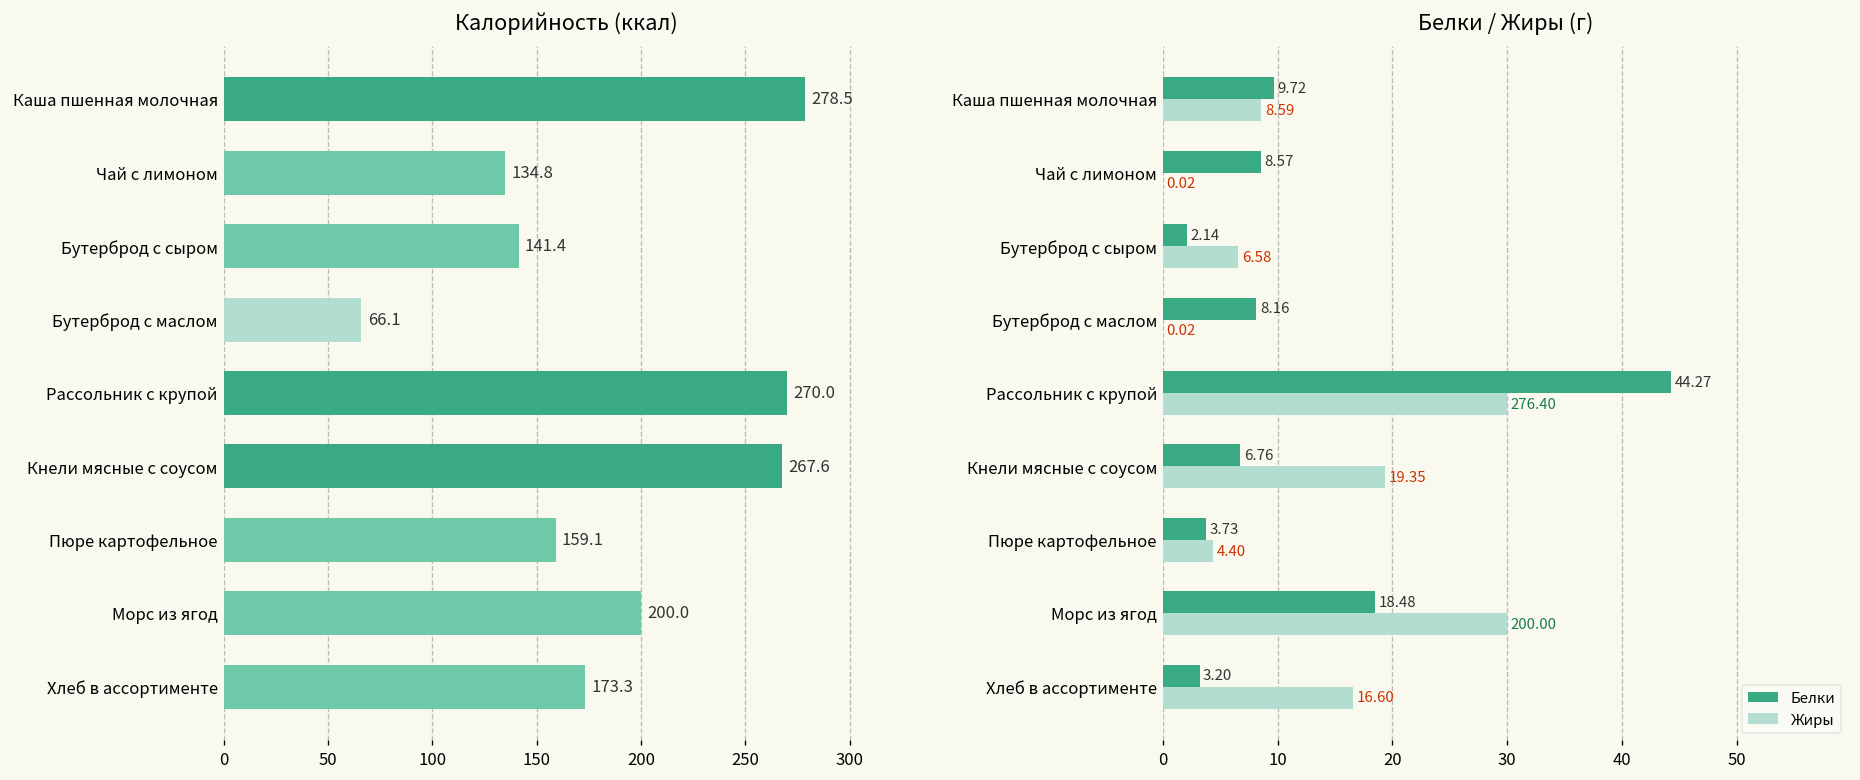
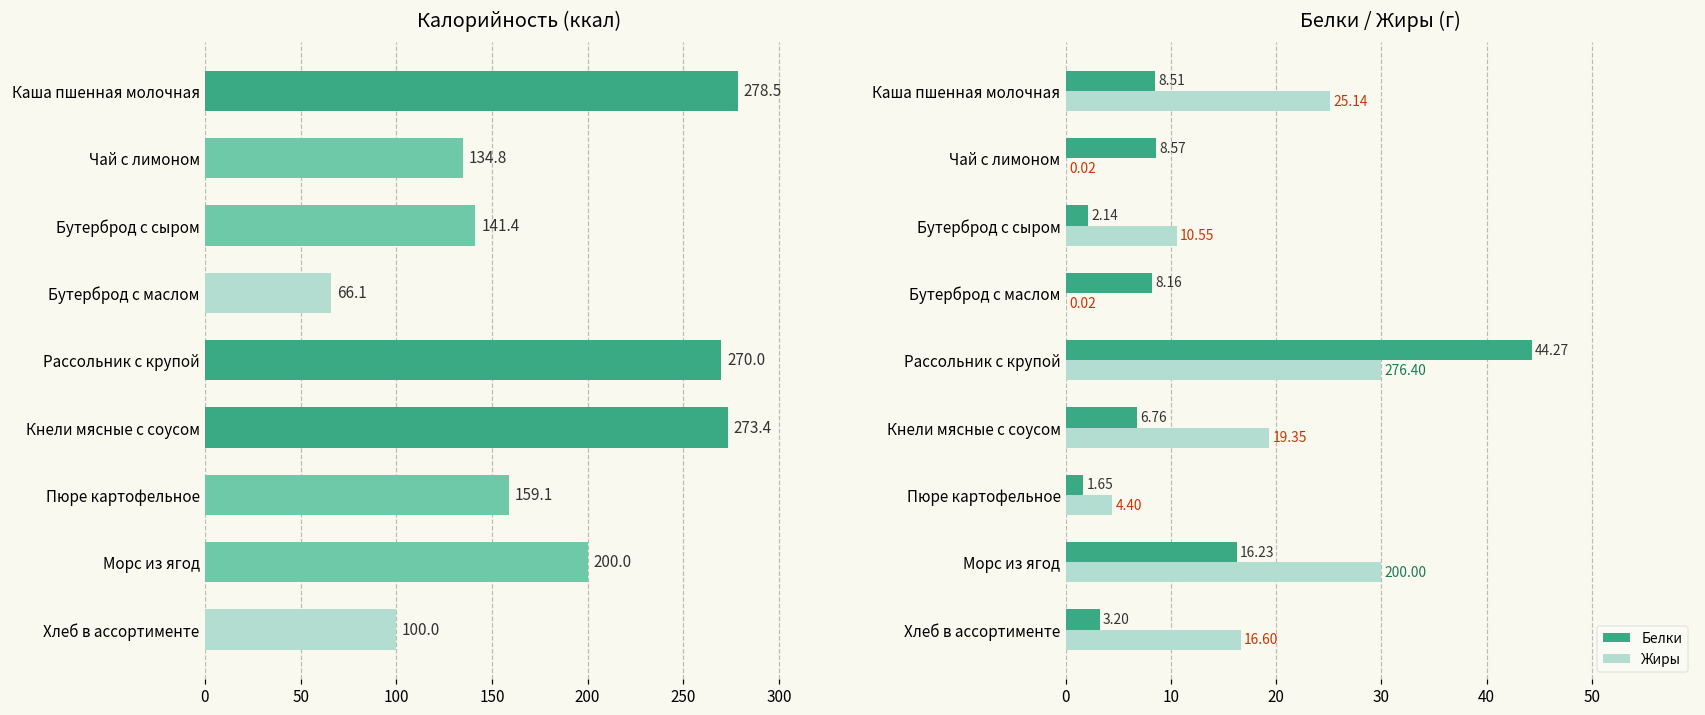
Калорийность (ккал), Кнели мясные с соусом: 267.6 -> 273.4
Калорийность (ккал), Хлеб в ассортименте: 173.3 -> 100.0
Белки / Жиры (г), Белки, Каша пшенная молочная: 9.72 -> 8.51
Белки / Жиры (г), Жиры, Каша пшенная молочная: 8.59 -> 25.14
Белки / Жиры (г), Жиры, Бутерброд с сыром: 6.58 -> 10.55
Белки / Жиры (г), Белки, Пюре картофельное: 3.73 -> 1.65
Белки / Жиры (г), Белки, Морс из ягод: 18.48 -> 16.23
